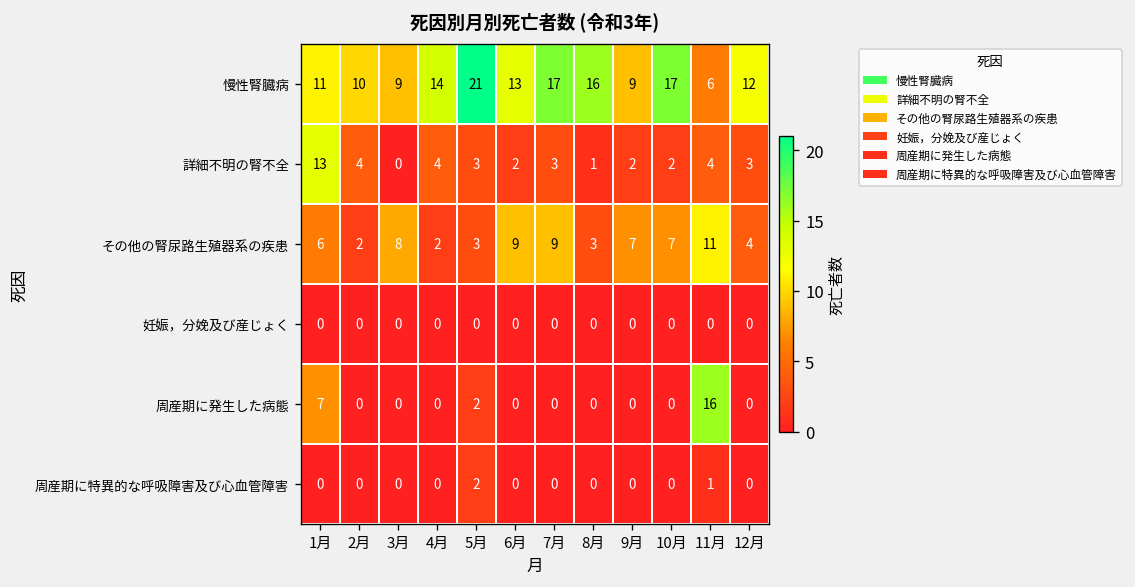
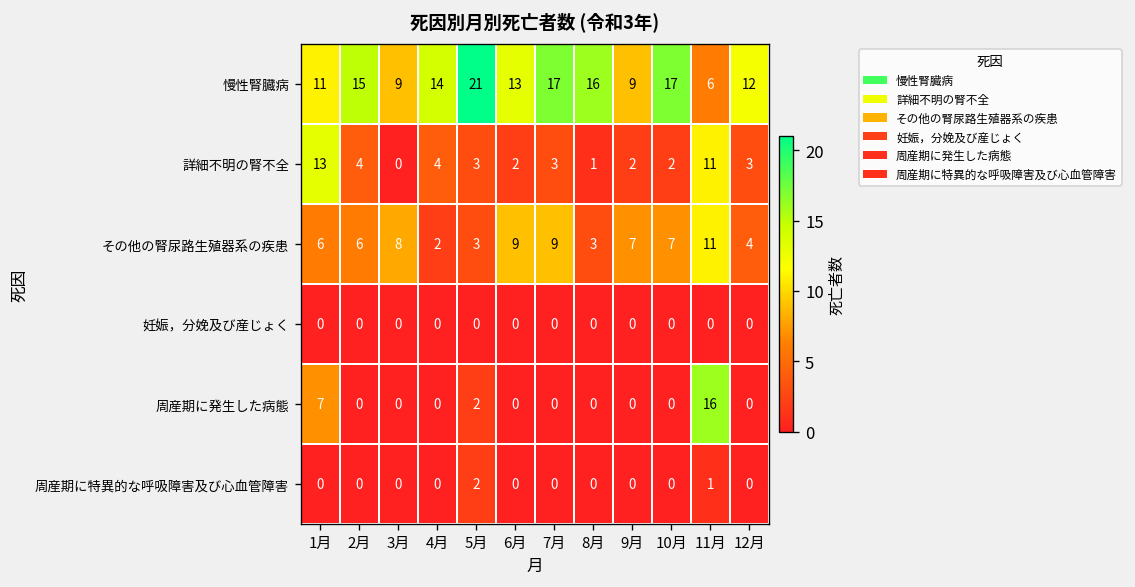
慢性腎臓病, 2月: 10 -> 15
詳細不明の腎不全, 11月: 4 -> 11
その他の腎尿路生殖器系の疾患, 2月: 2 -> 6
